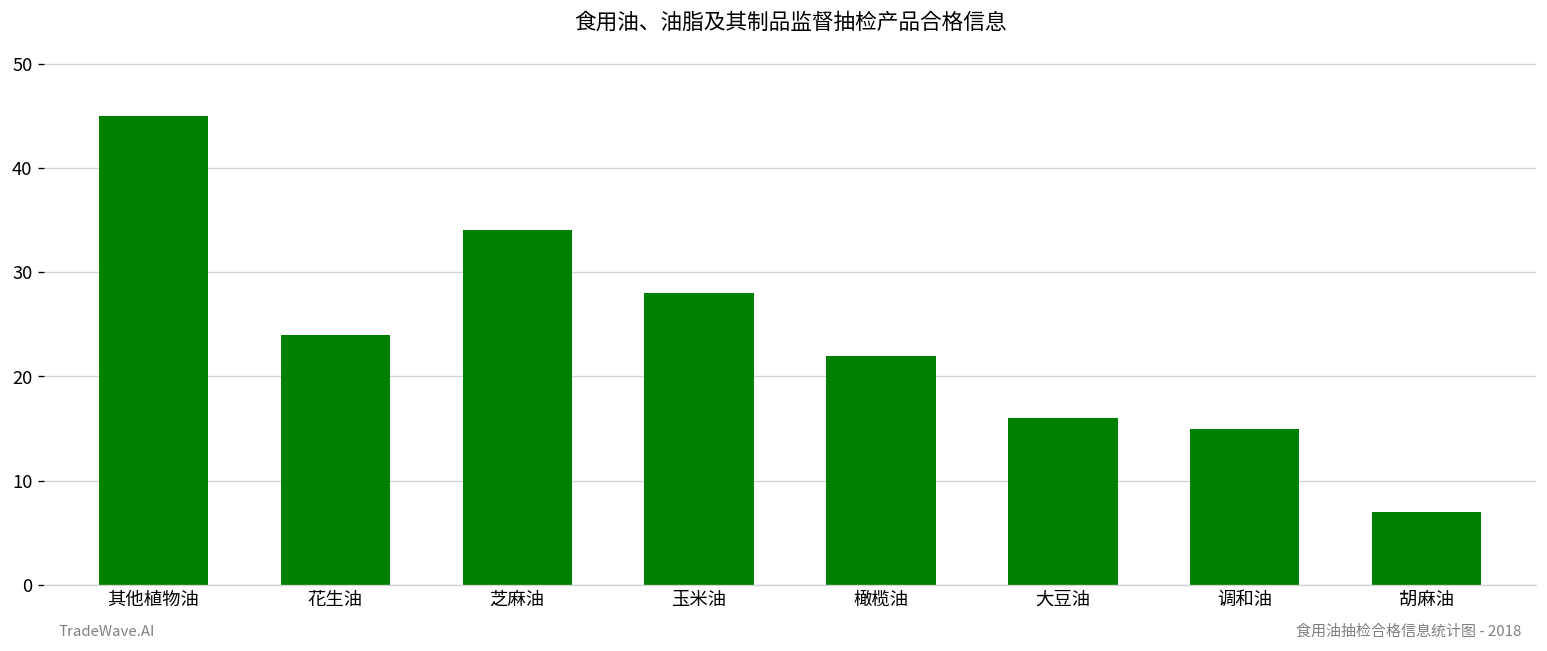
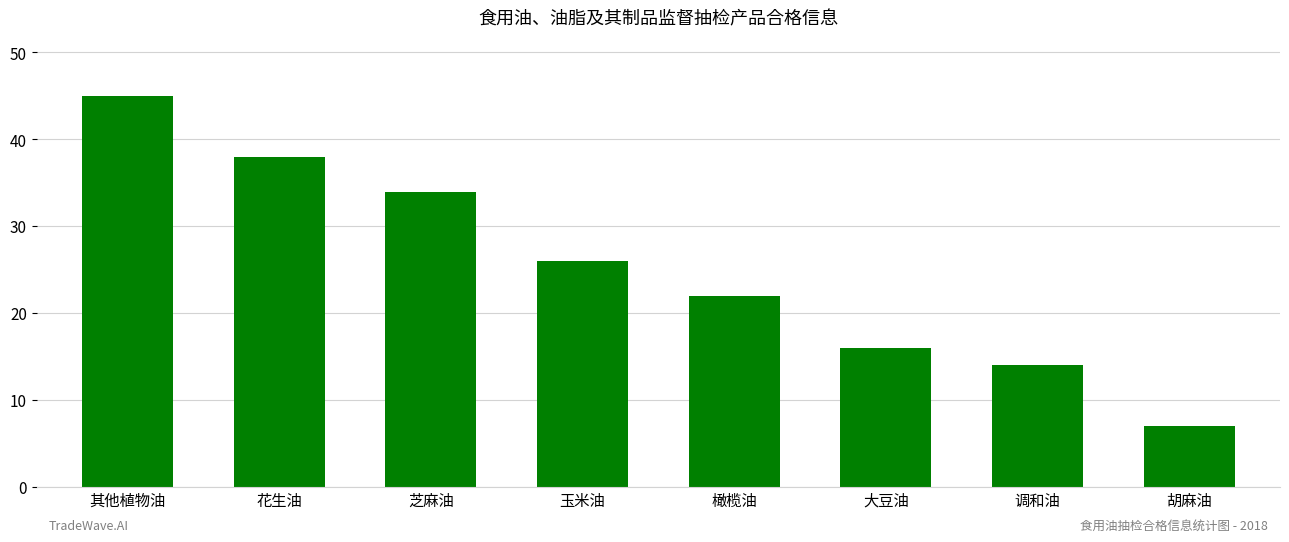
花生油: 24 -> 38
玉米油: 28 -> 26
调和油: 15 -> 14
